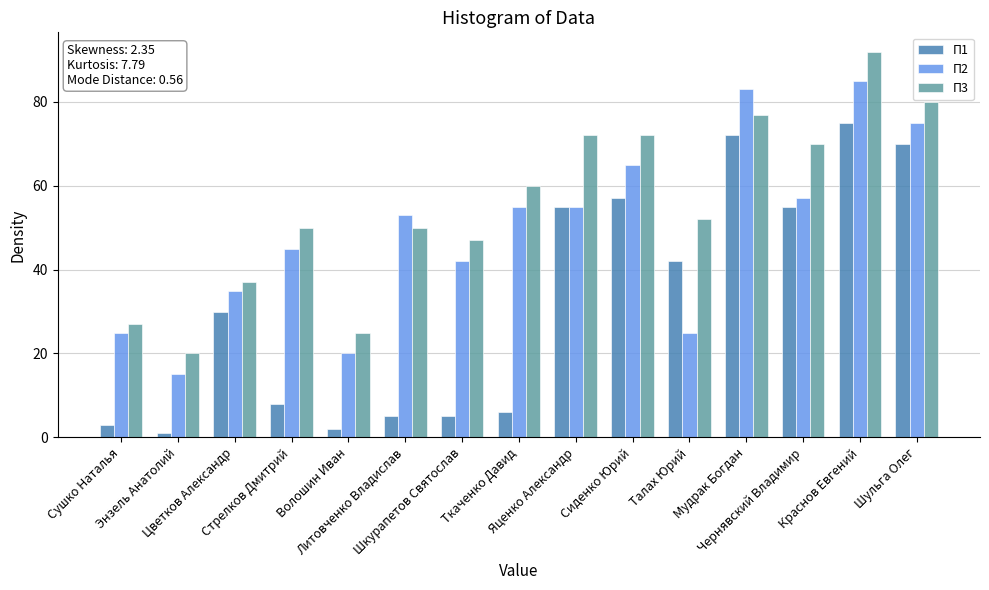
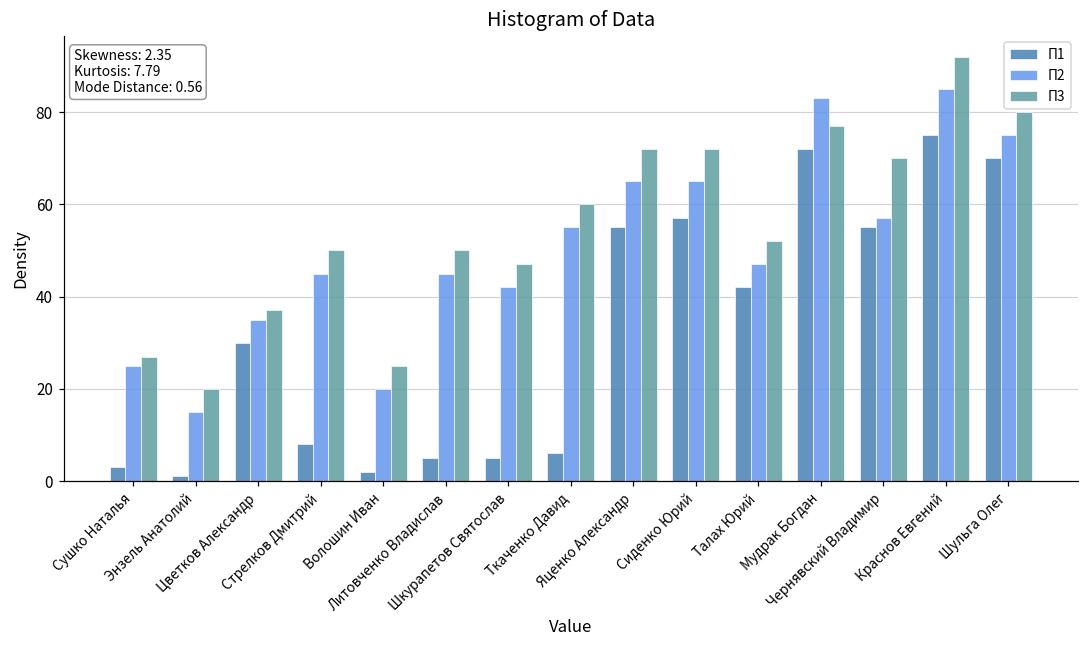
П2, Литовченко Владислав: 53 -> 45
П2, Яценко Александр: 55 -> 65
П2, Талах Юрий: 25 -> 47
